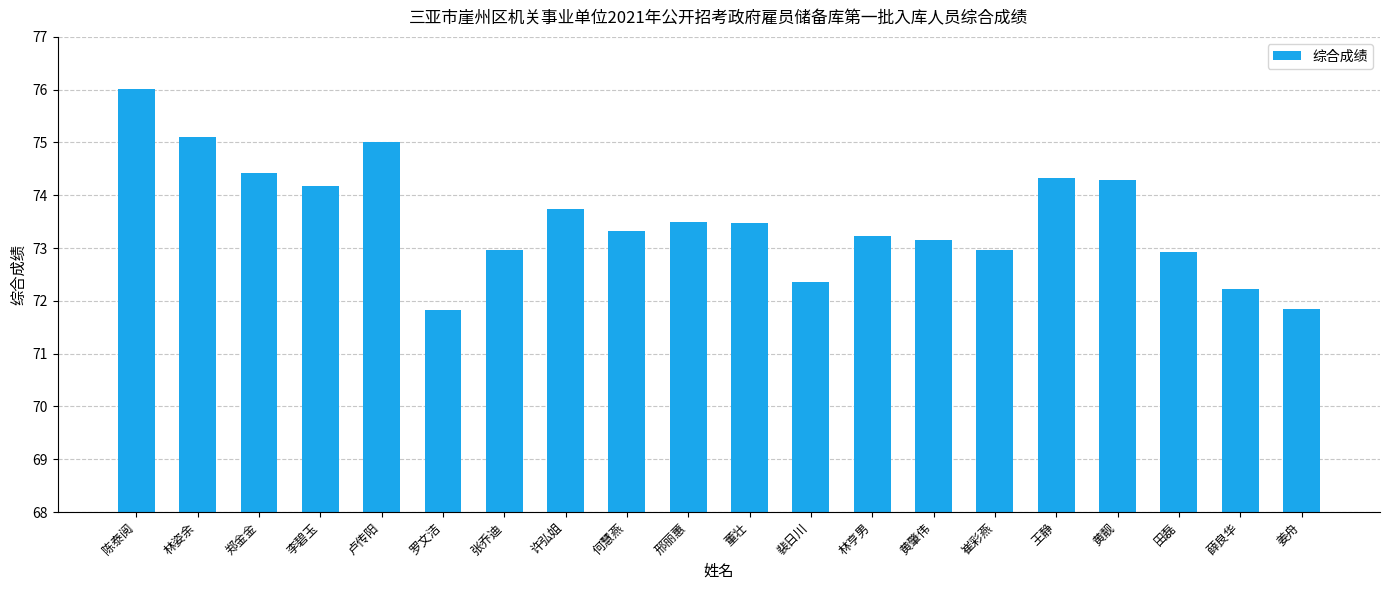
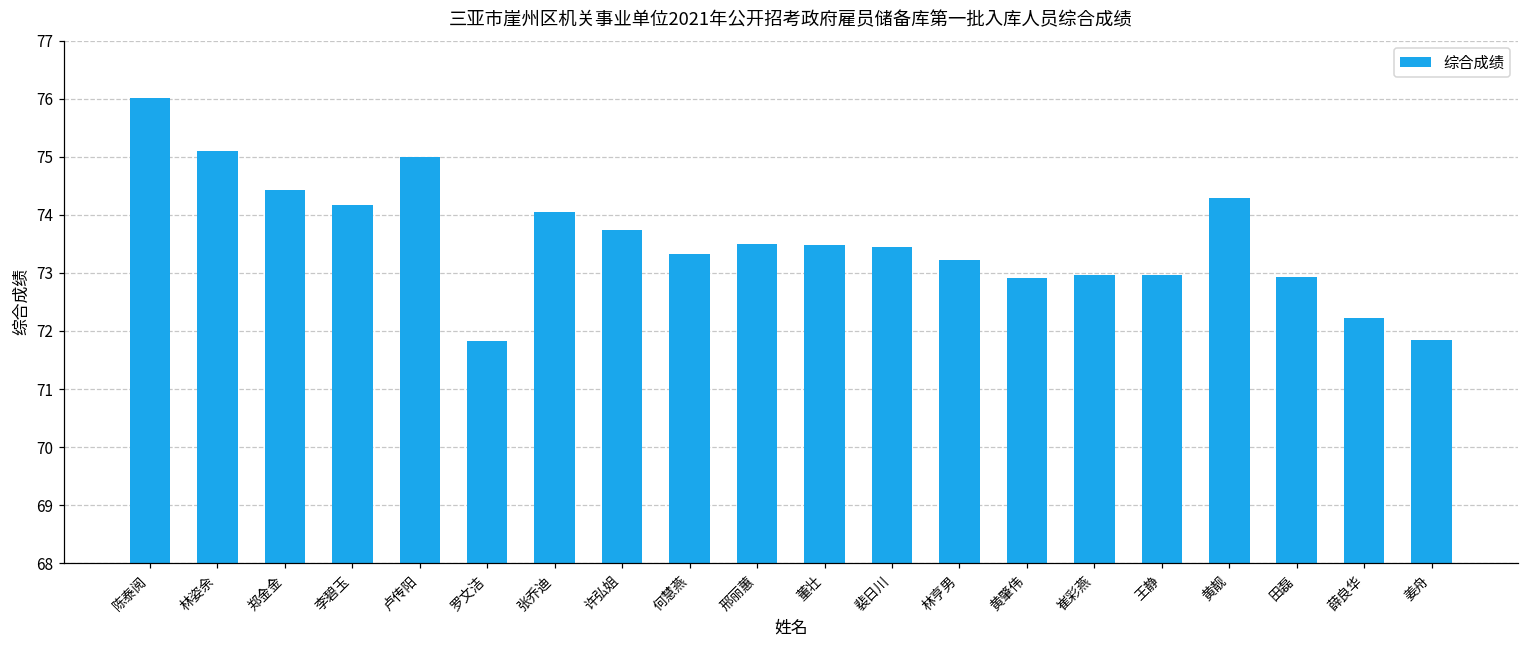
张乔迪: 73.0 -> 74.0
裴日川: 72.4 -> 73.5
黄肇伟: 73.2 -> 72.9
王静: 74.3 -> 73.0
